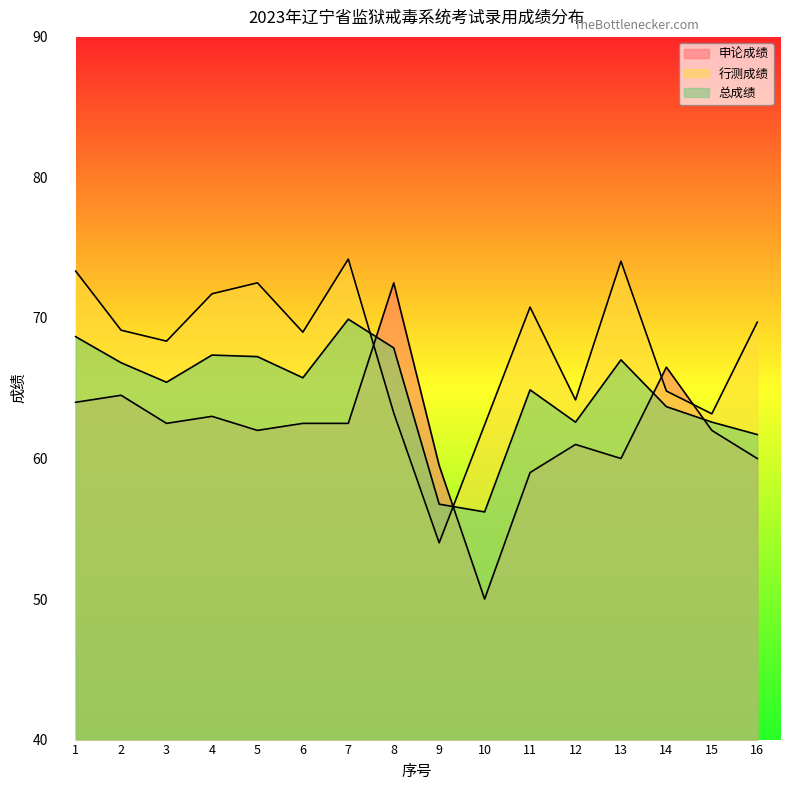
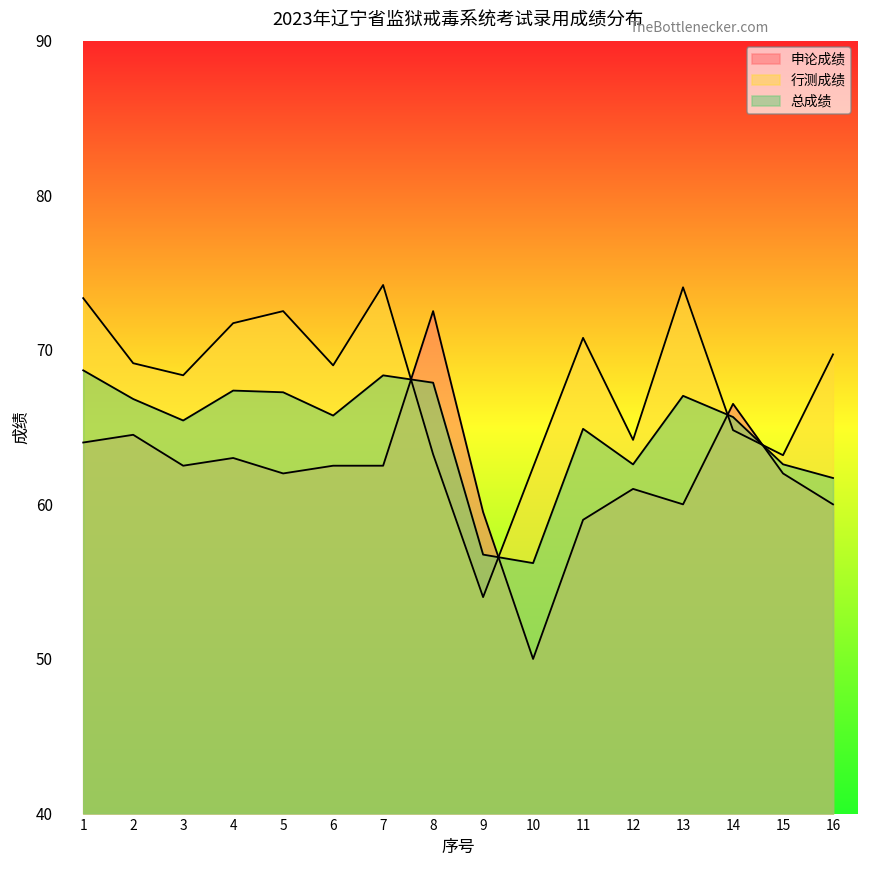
总成绩, 7: 69.9 -> 68.3
总成绩, 14: 63.7 -> 65.7
